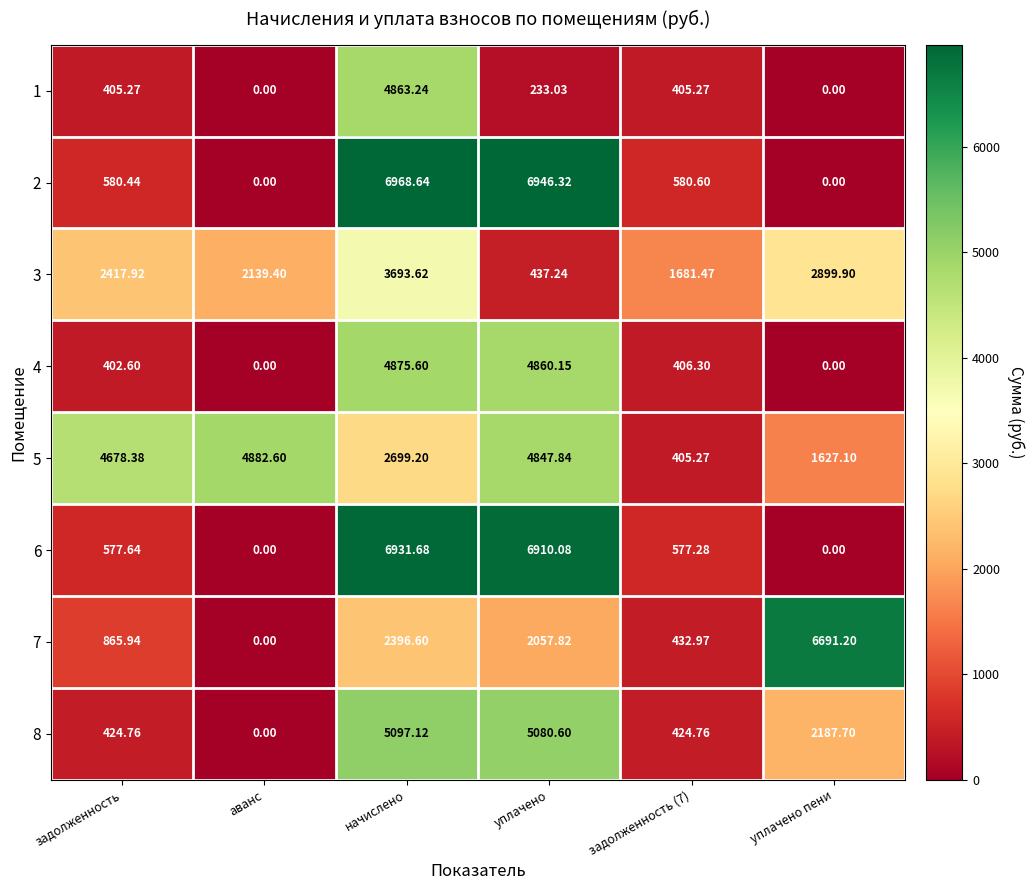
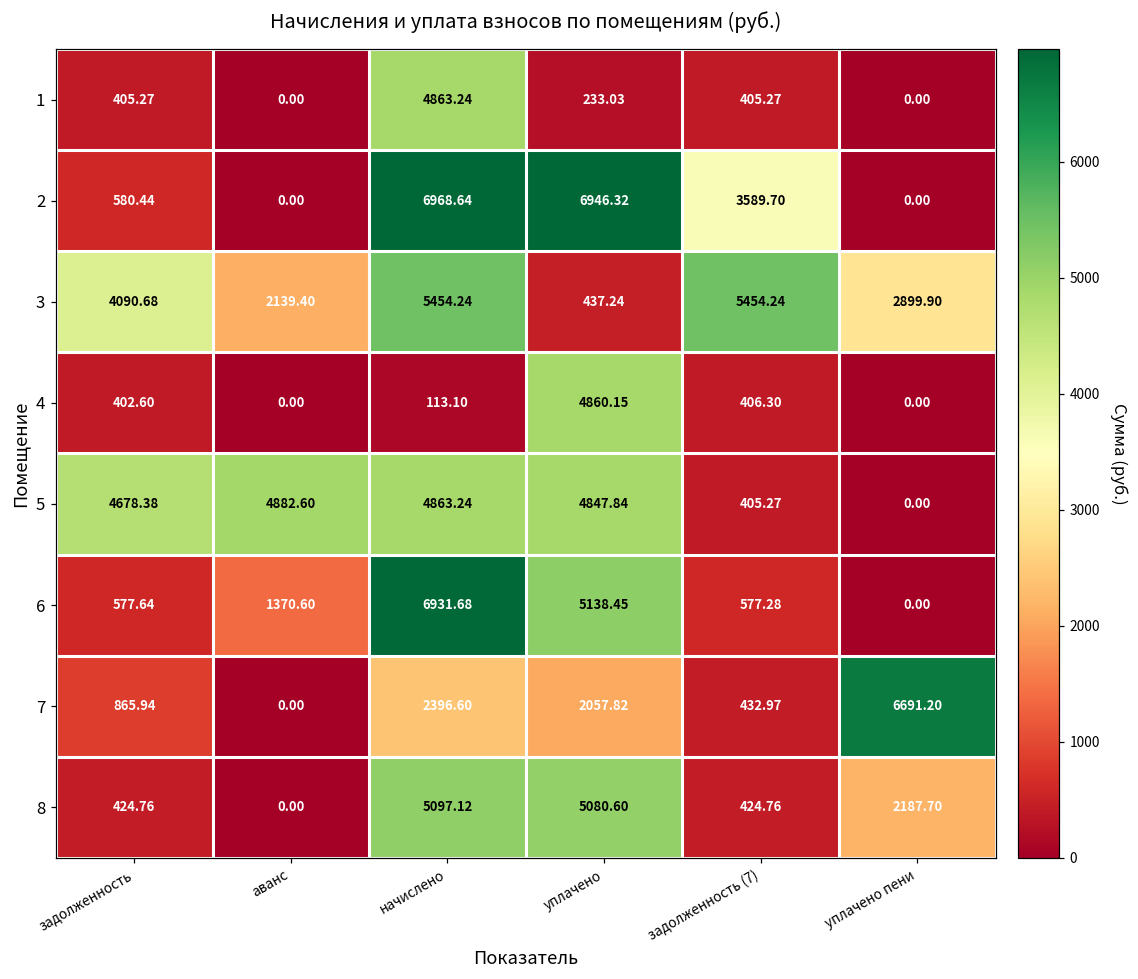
2, задолженность (7): 580.60 -> 3589.70
3, задолженность: 2417.92 -> 4090.68
3, начислено: 3693.62 -> 5454.24
3, задолженность (7): 1681.47 -> 5454.24
4, начислено: 4875.60 -> 113.10
5, начислено: 2699.20 -> 4863.24
5, уплачено пени: 1627.10 -> 0.00
6, аванс: 0.00 -> 1370.60
6, уплачено: 6910.08 -> 5138.45
